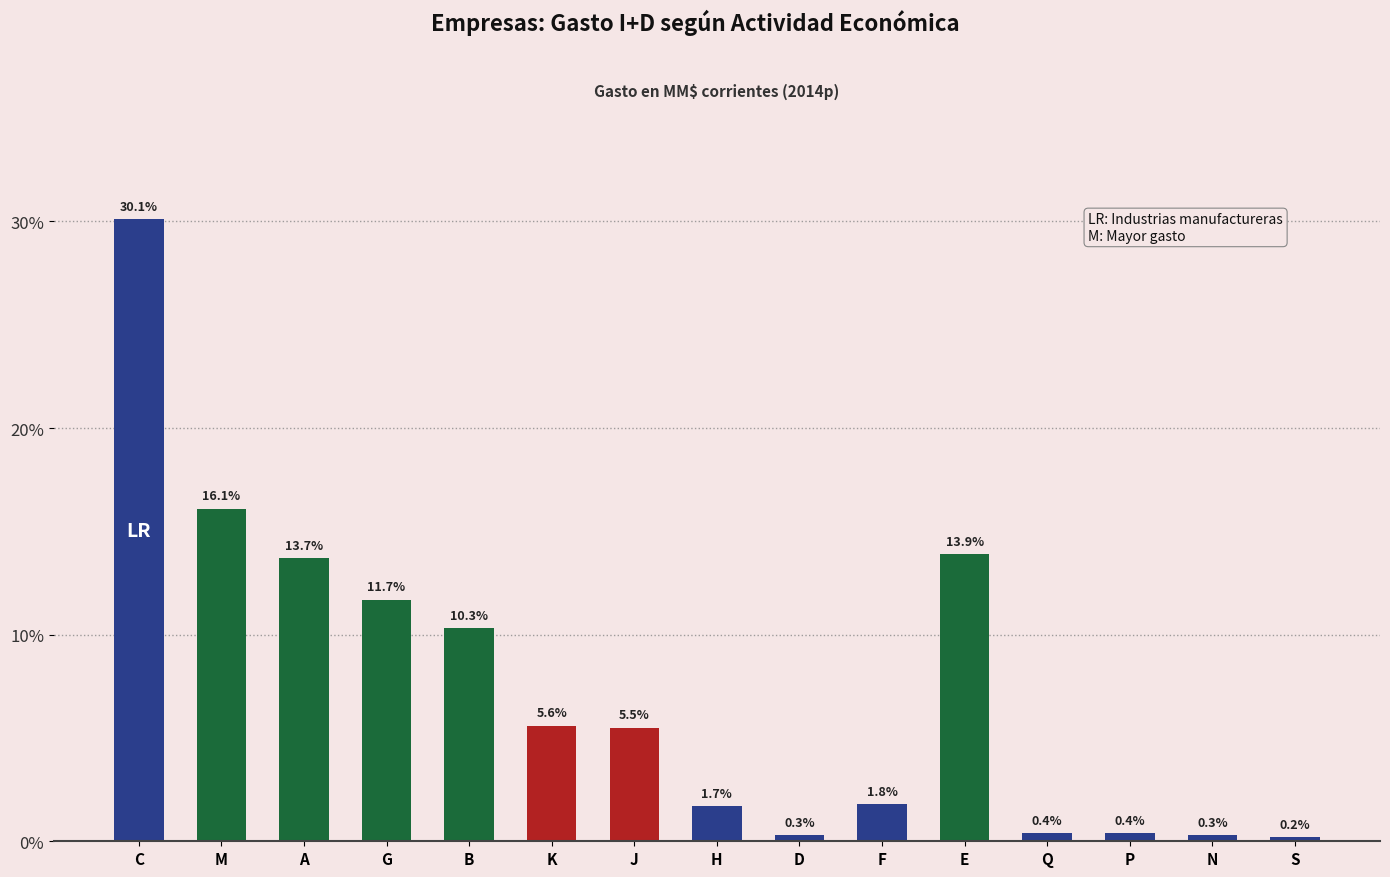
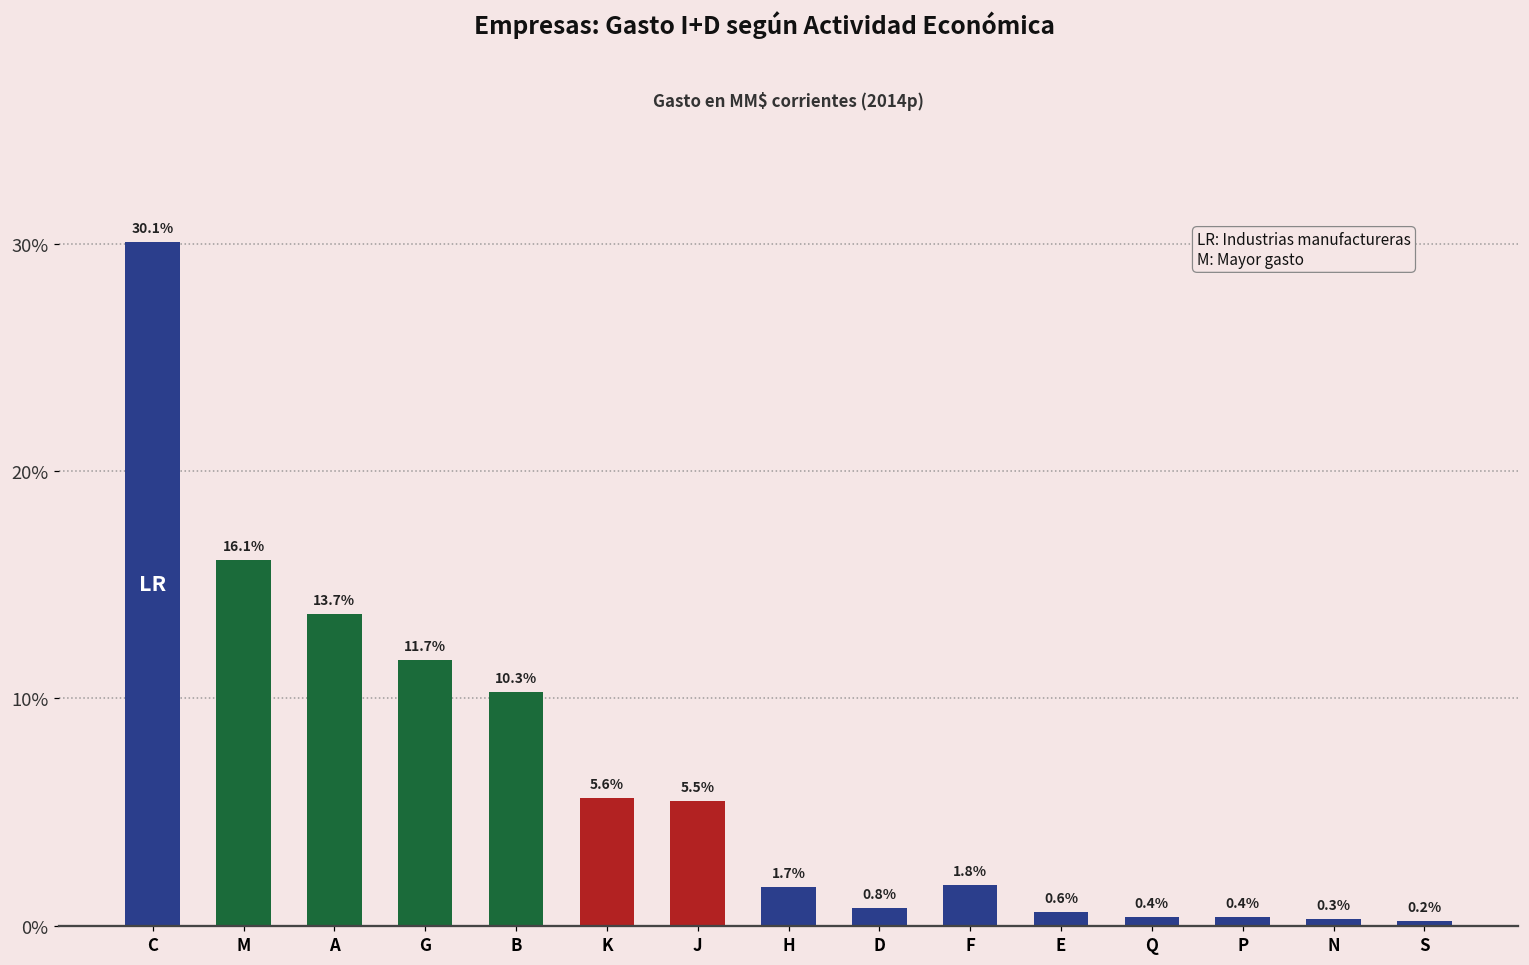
D: 0.3% -> 0.8%
E: 13.9% -> 0.6%
